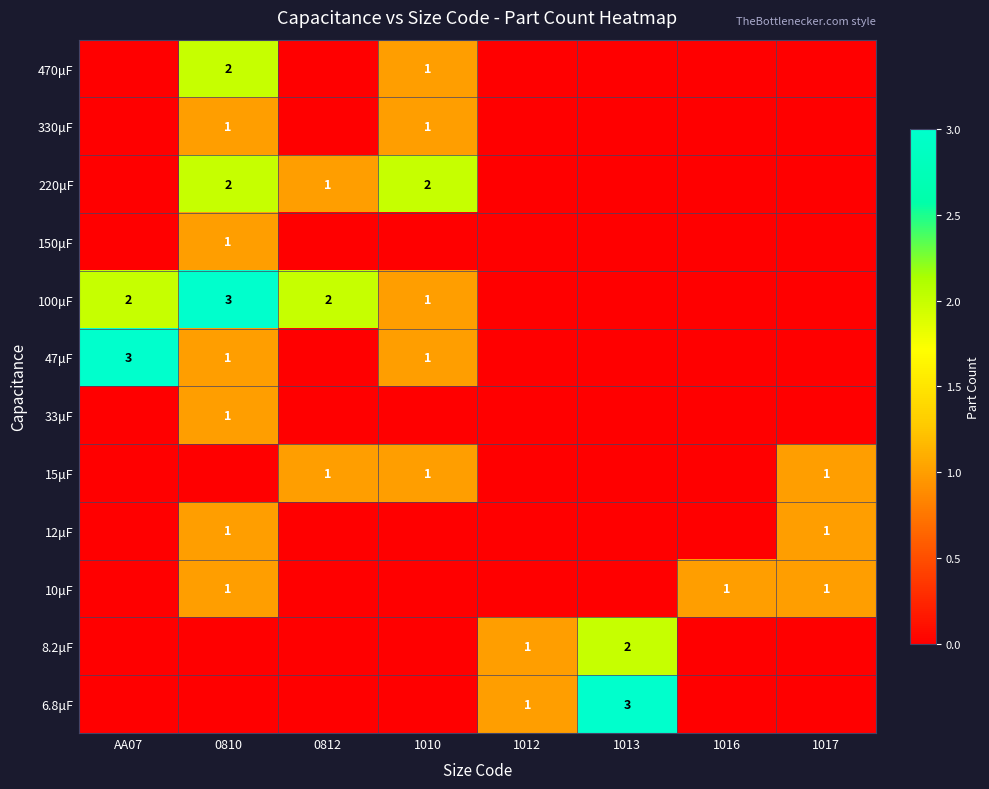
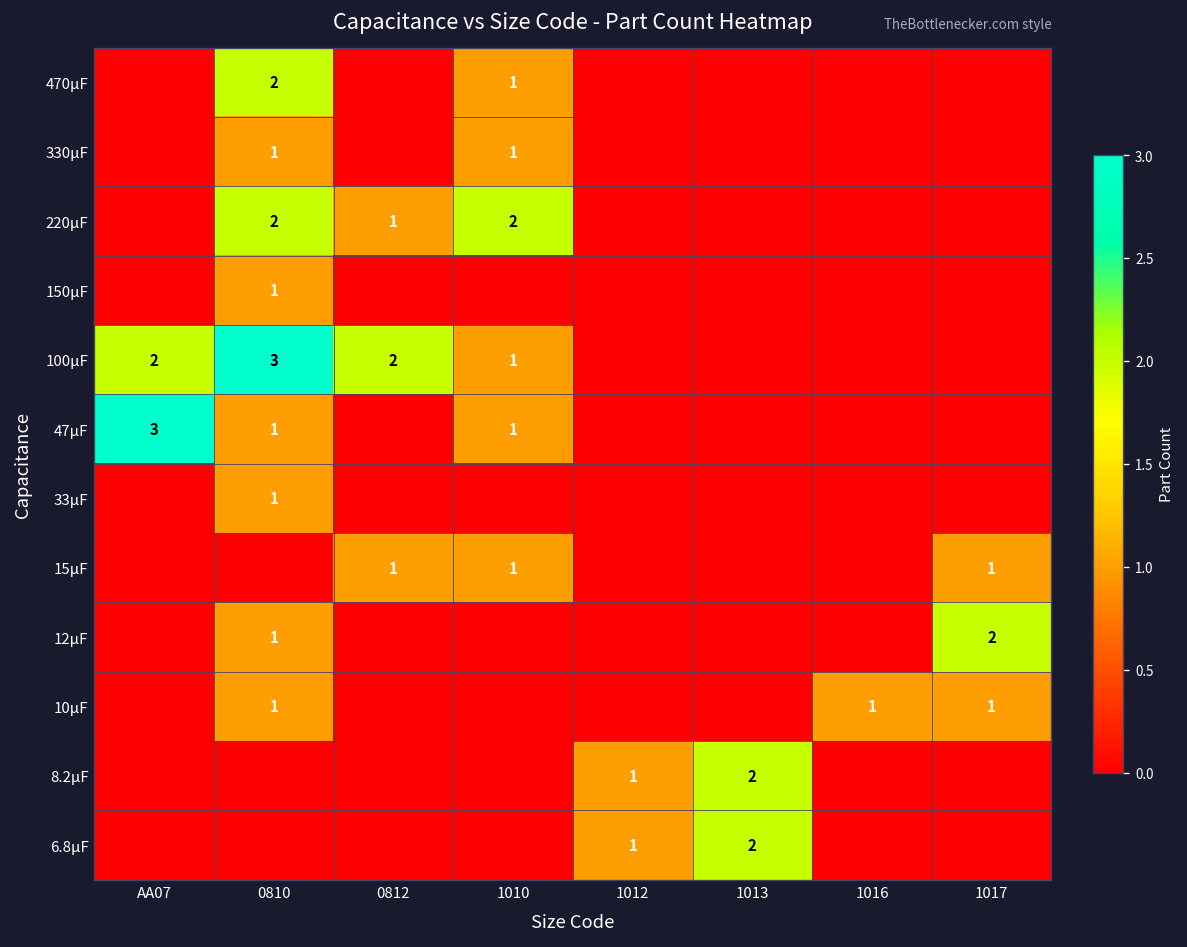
12μF, 1017: 1 -> 2
6.8μF, 1013: 3 -> 2
